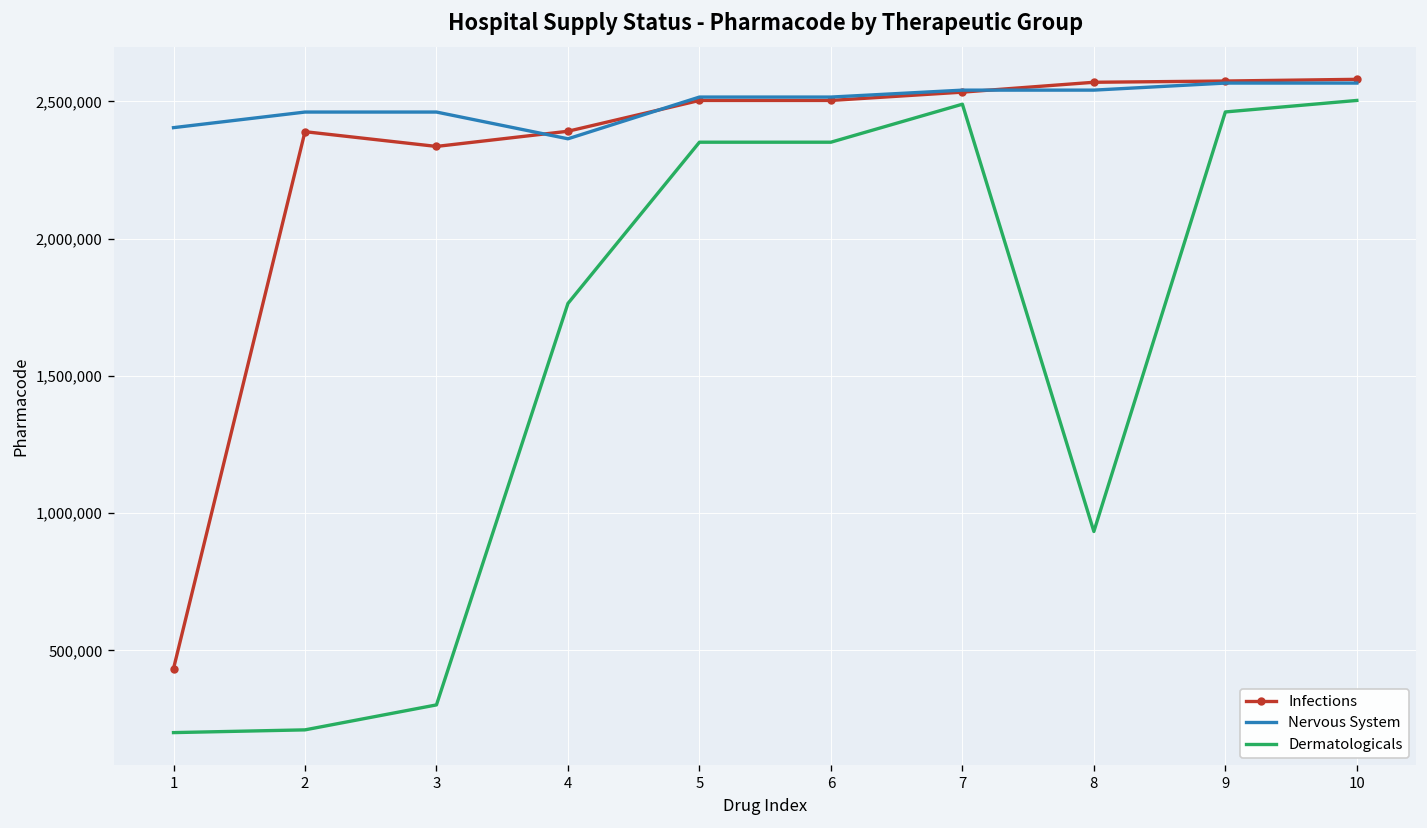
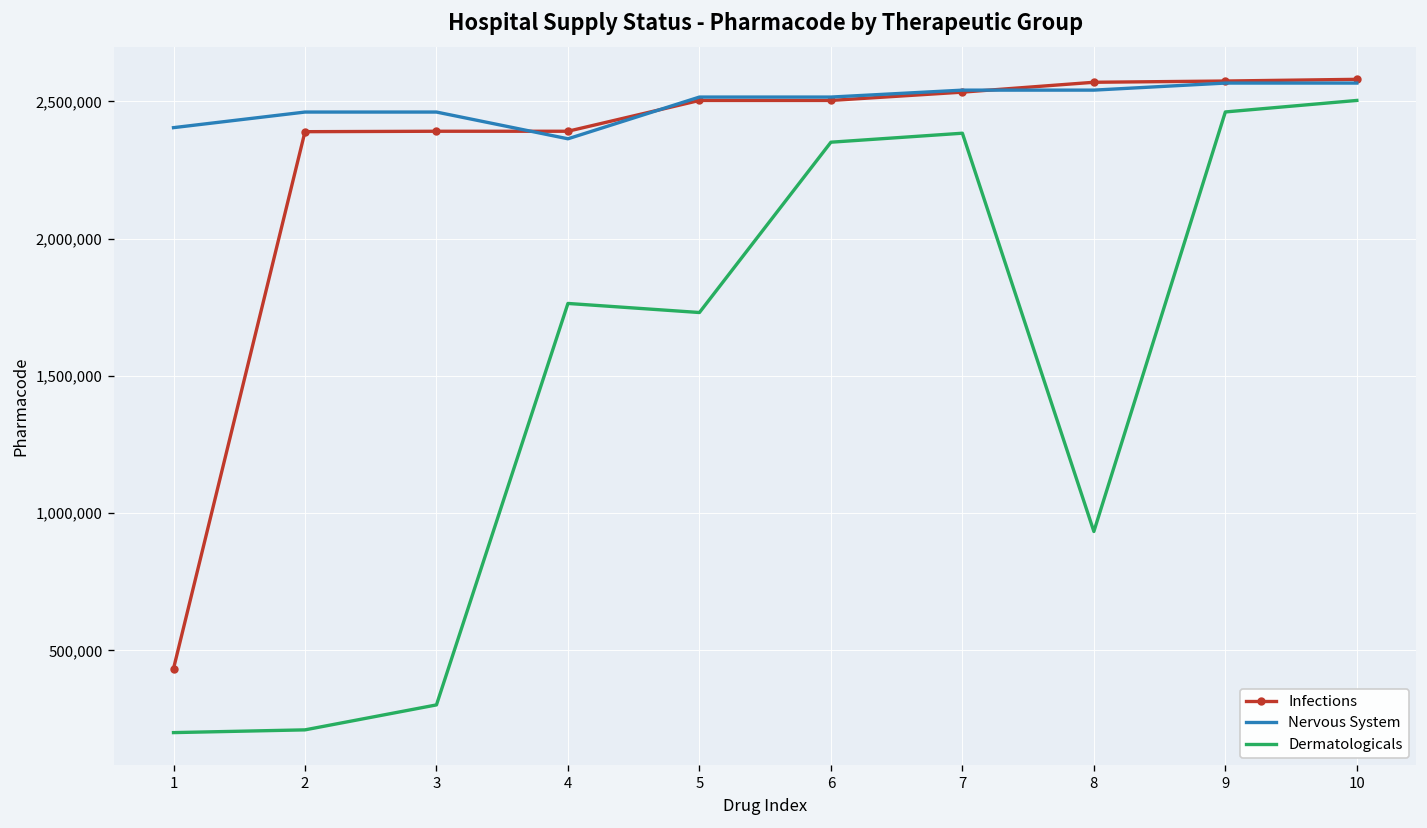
Infections, 3: 2,340,000 -> 2,390,000
Dermatologicals, 5: 2,350,000 -> 1,730,000
Dermatologicals, 7: 2,490,000 -> 2,380,000
